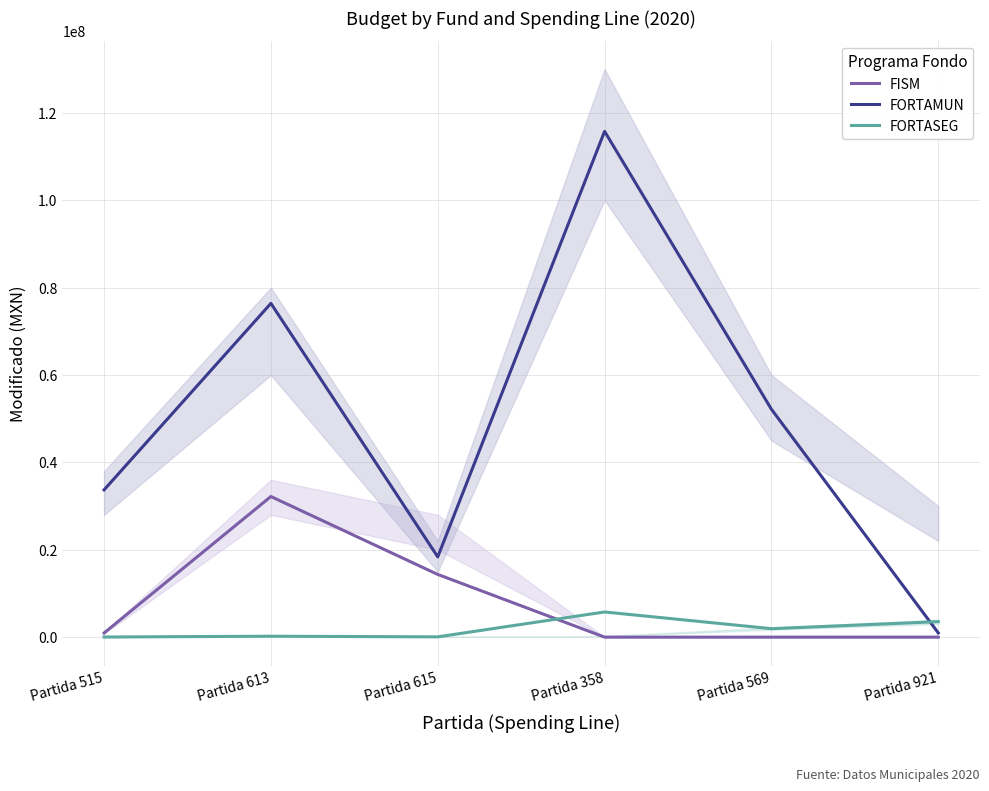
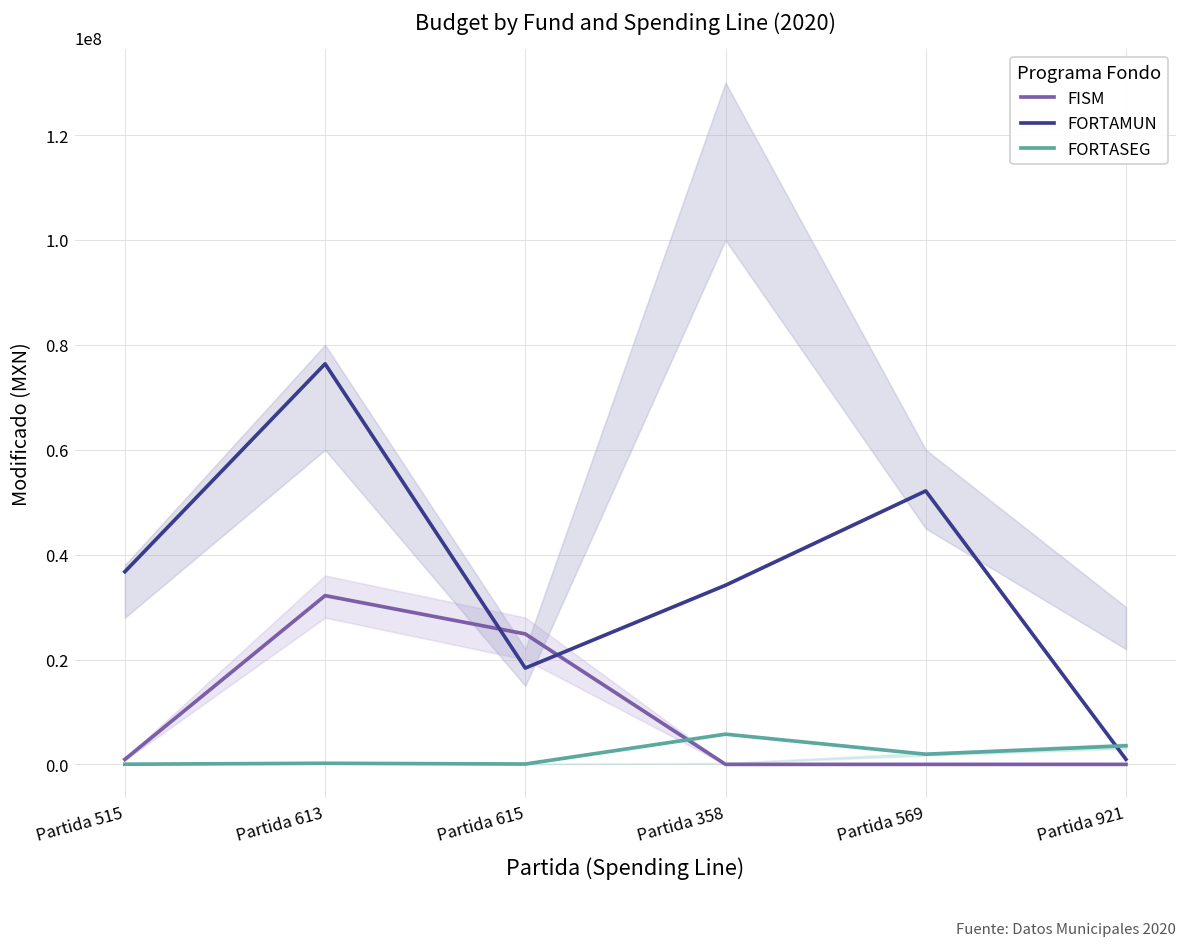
FORTAMUN, Partida 515: 34000000 -> 37000000
FISM, Partida 615: 14000000 -> 25000000
FORTAMUN, Partida 358: 116000000 -> 34000000
